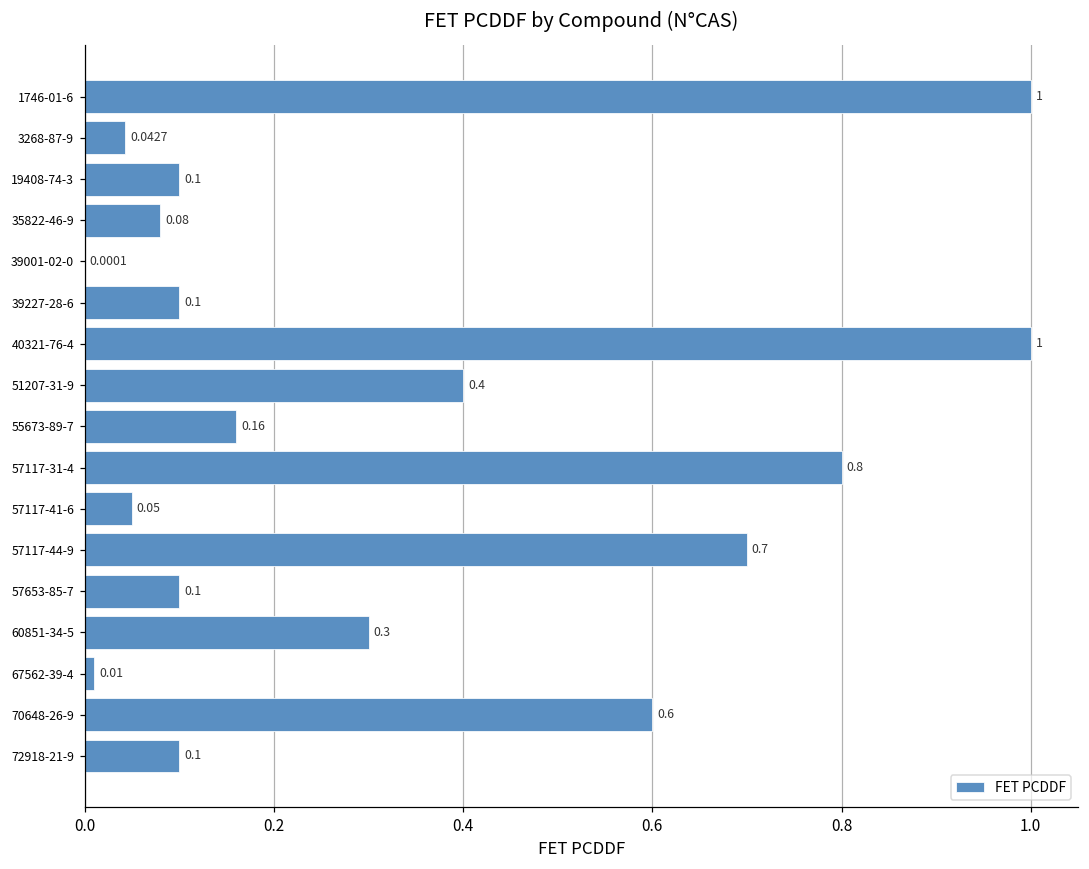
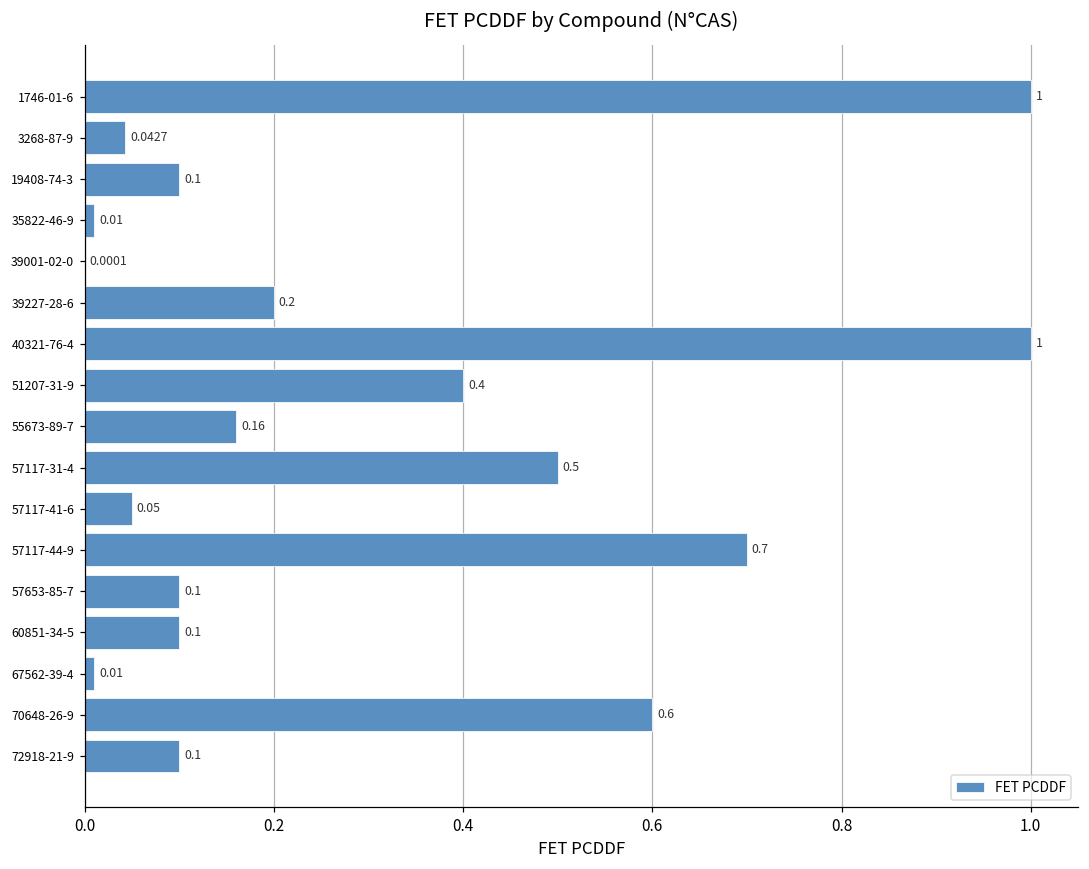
35822-46-9: 0.08 -> 0.01
39227-28-6: 0.1 -> 0.2
57117-31-4: 0.8 -> 0.5
60851-34-5: 0.3 -> 0.1
